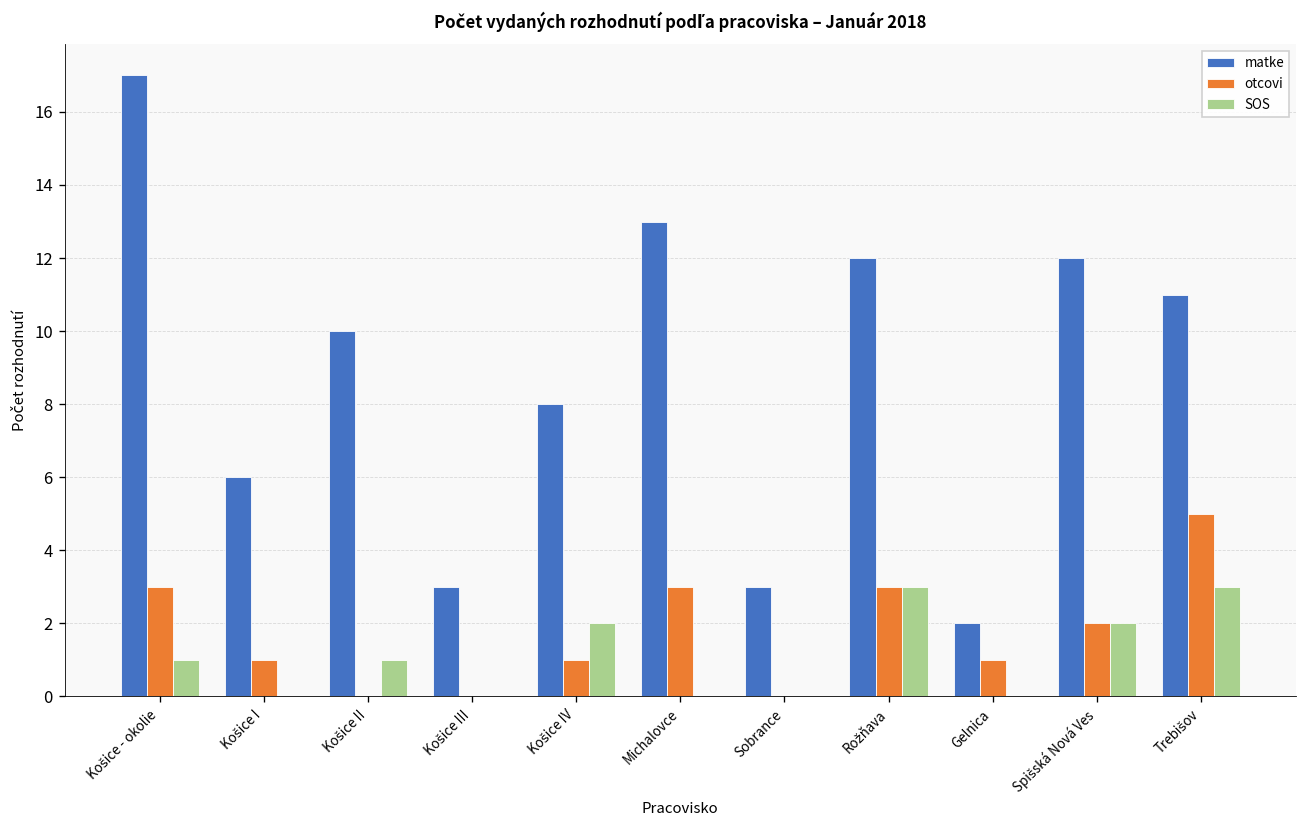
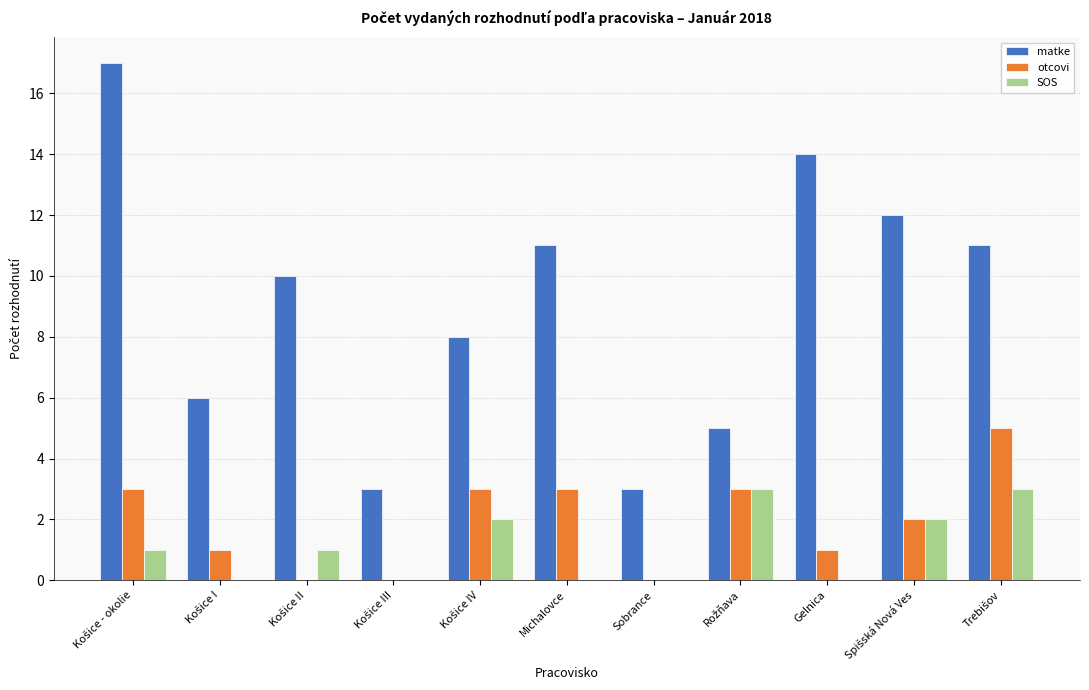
otcovi, Košice IV: 1 -> 3
matke, Michalovce: 13 -> 11
matke, Rožňava: 12 -> 5
matke, Gelnica: 2 -> 14
